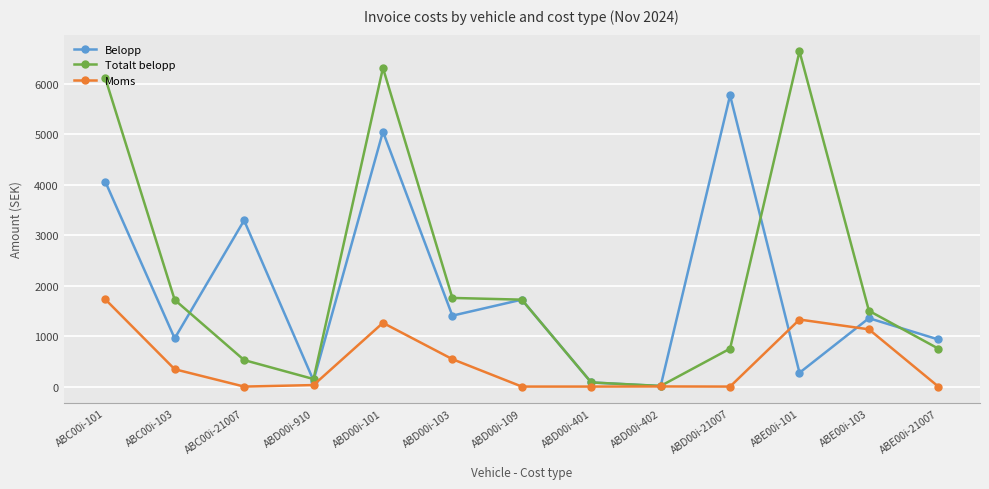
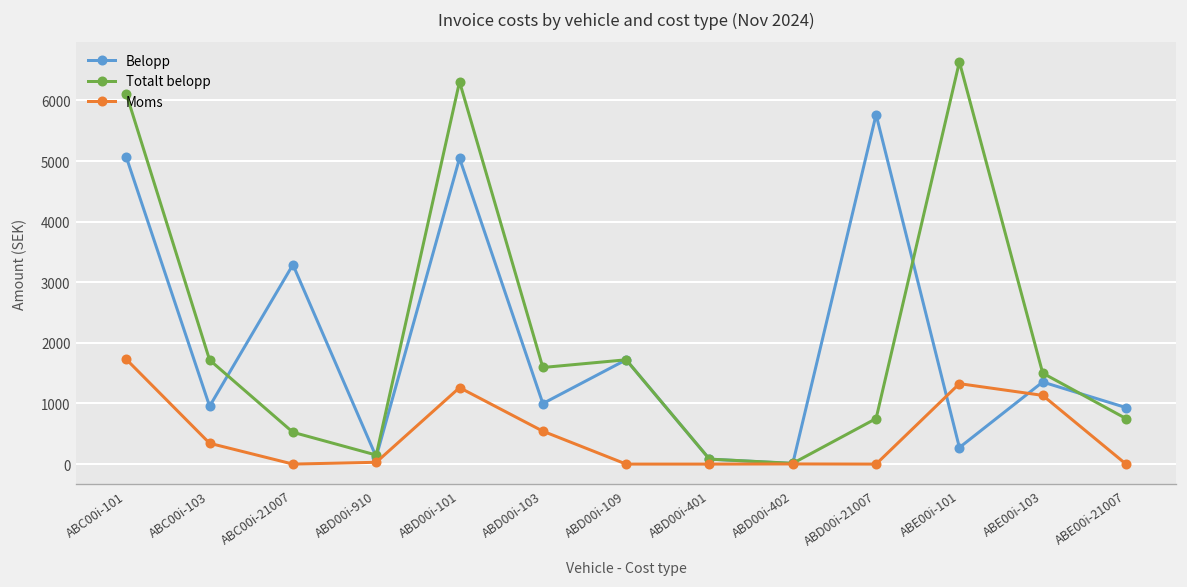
Belopp, ABC00i-101: 4100 -> 5100
Belopp, ABD00i-103: 1400 -> 1000
Totalt belopp, ABD00i-103: 1800 -> 1600
